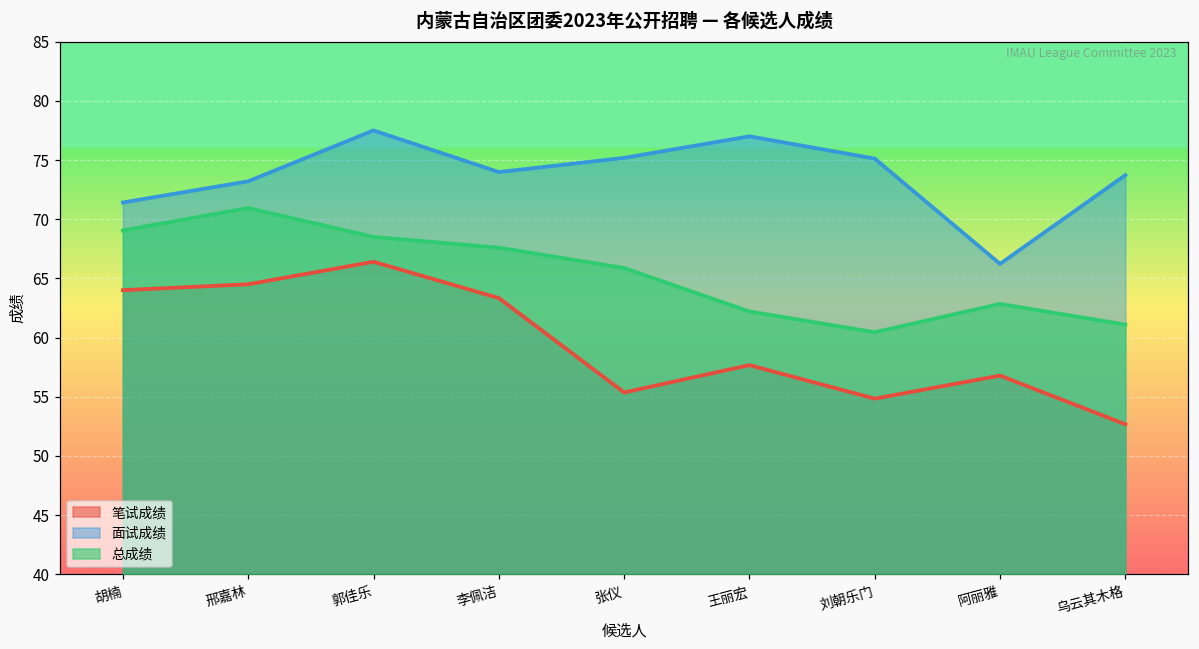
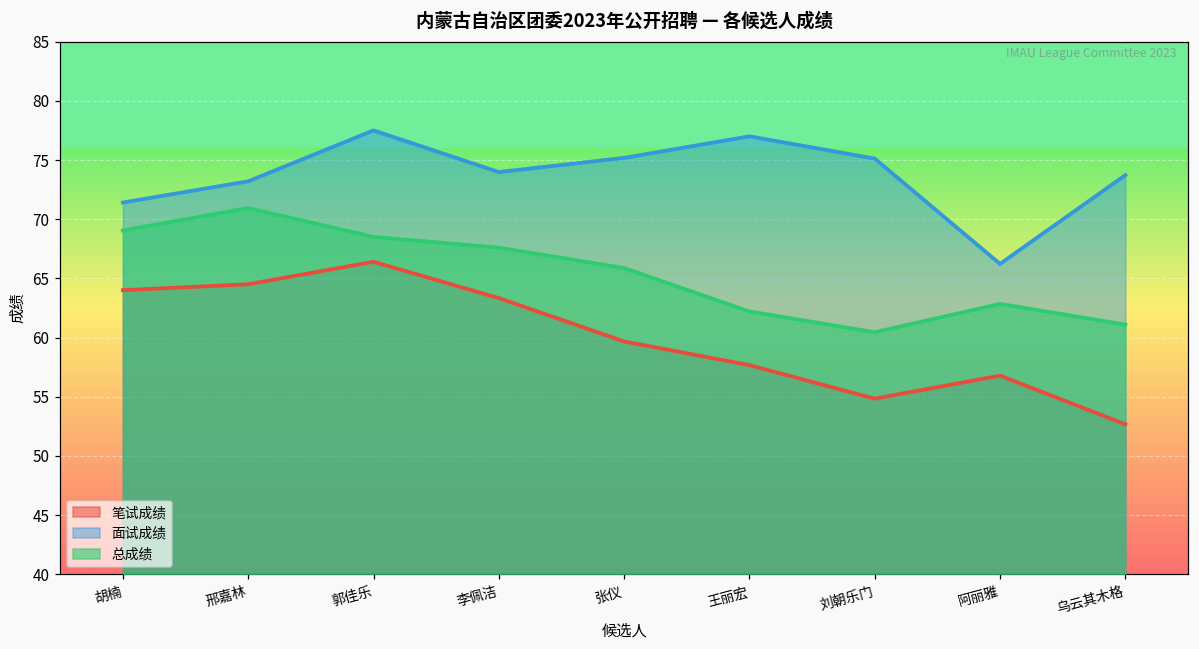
笔试成绩, 张仪: 55.4 -> 59.7
